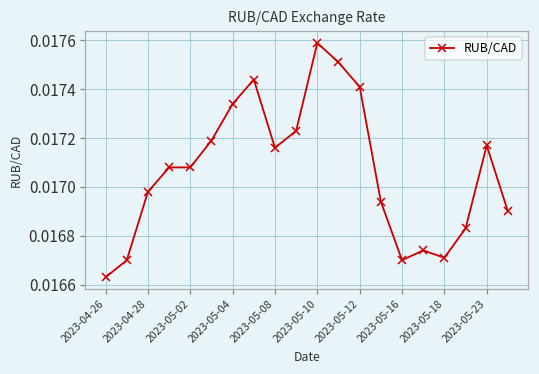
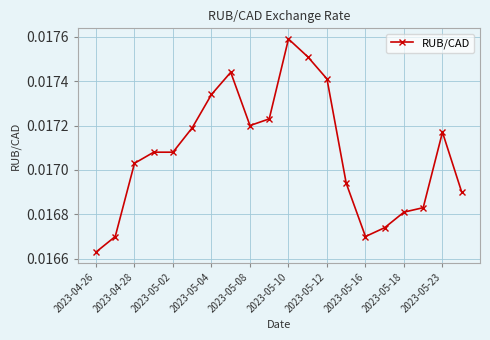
2023-04-28: 0.01698 -> 0.01703
2023-05-08: 0.01716 -> 0.01720
2023-05-18: 0.01671 -> 0.01681
